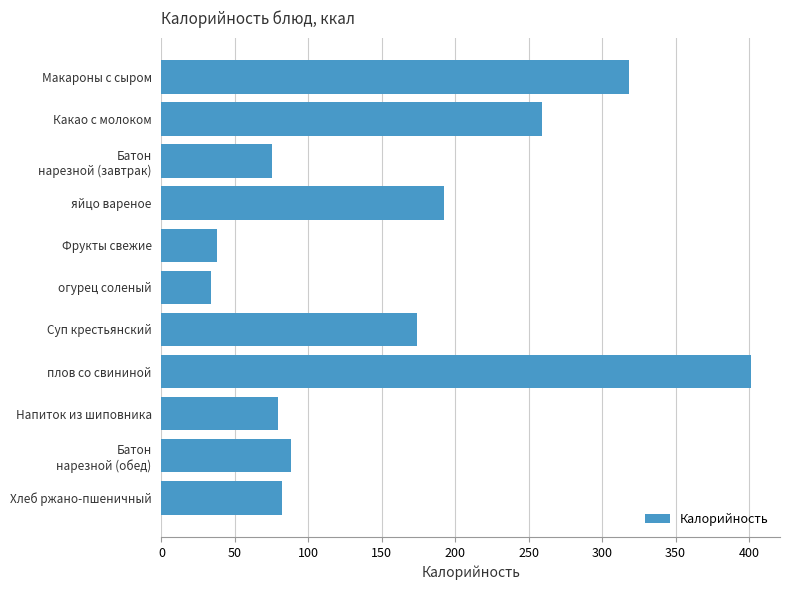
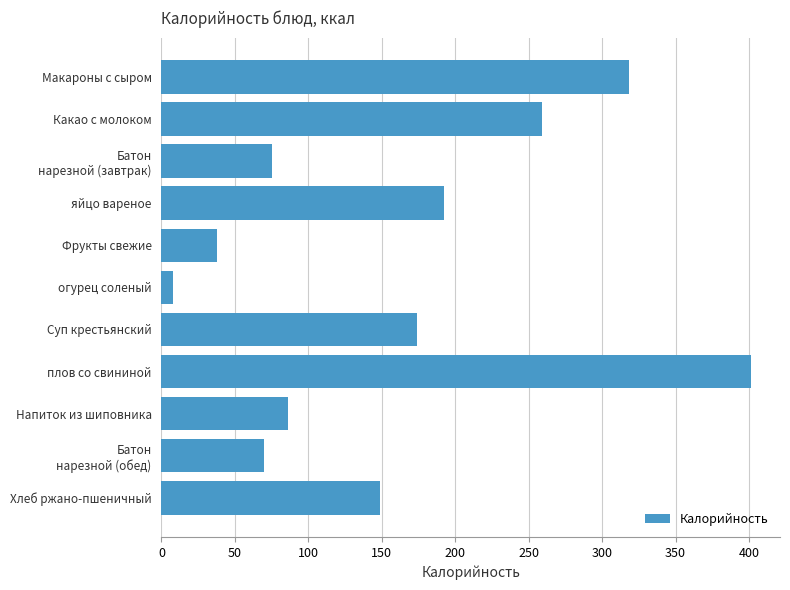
огурец соленый: 34 -> 8
Напиток из шиповника: 79 -> 86
Батон нарезной (обед): 88 -> 70
Хлеб ржано-пшеничный: 82 -> 149
